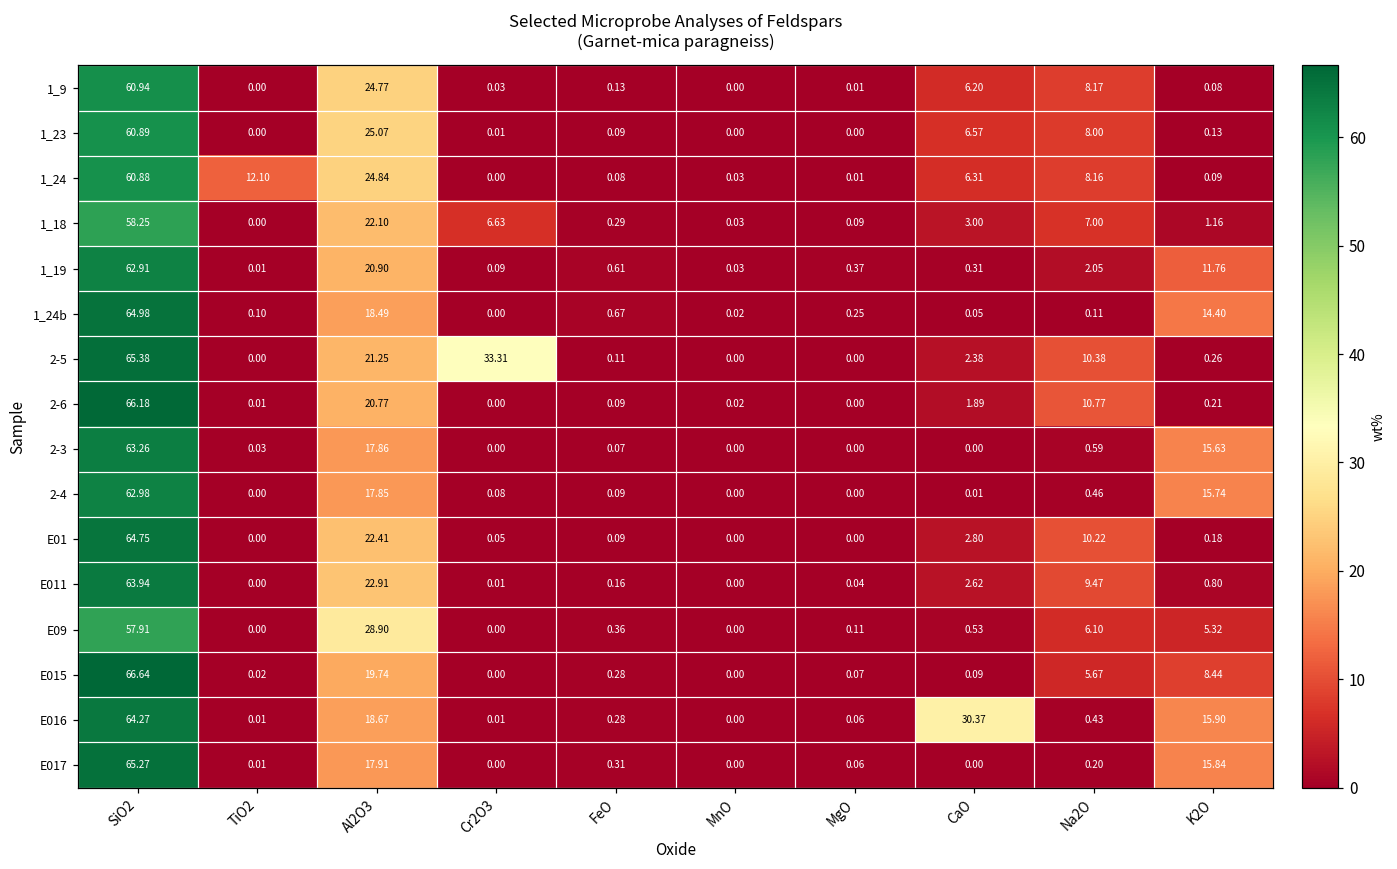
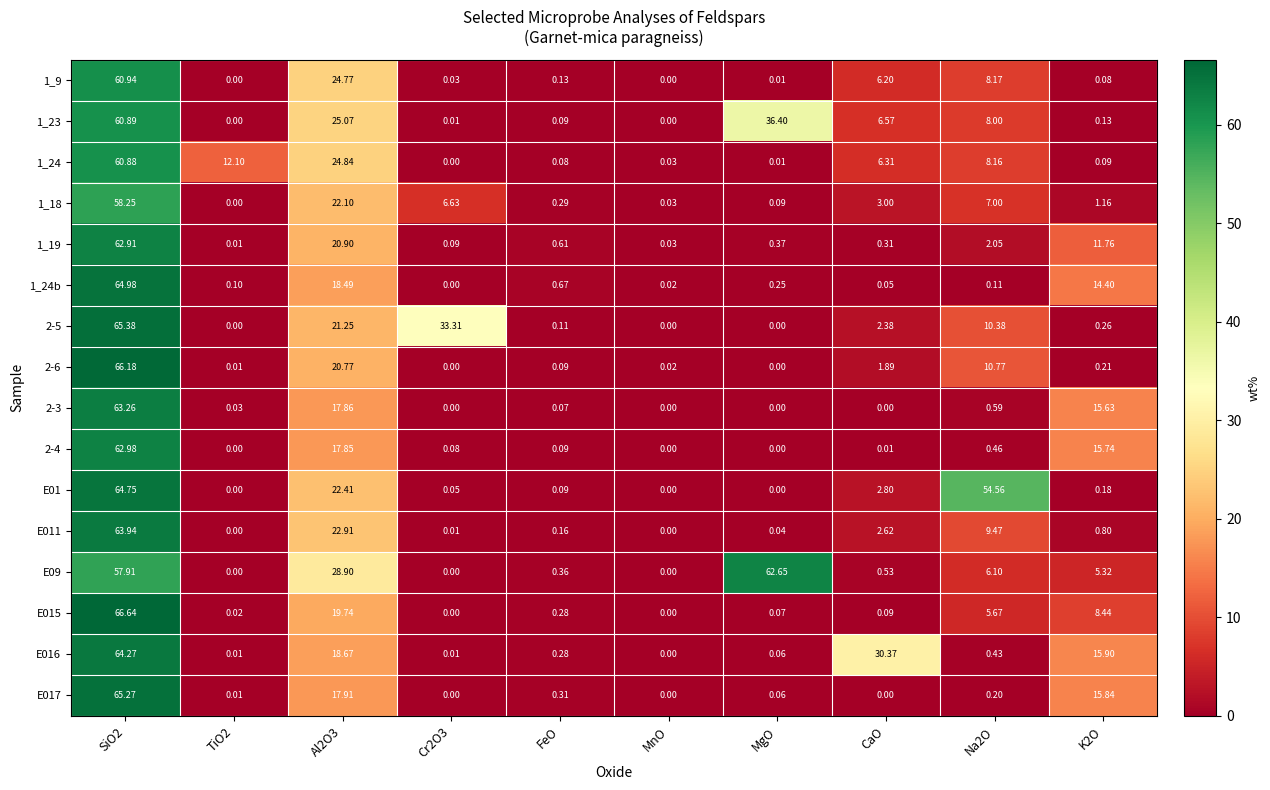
1_23, MgO: 0.00 -> 36.40
E01, Na2O: 10.22 -> 54.56
E09, MgO: 0.11 -> 62.65
